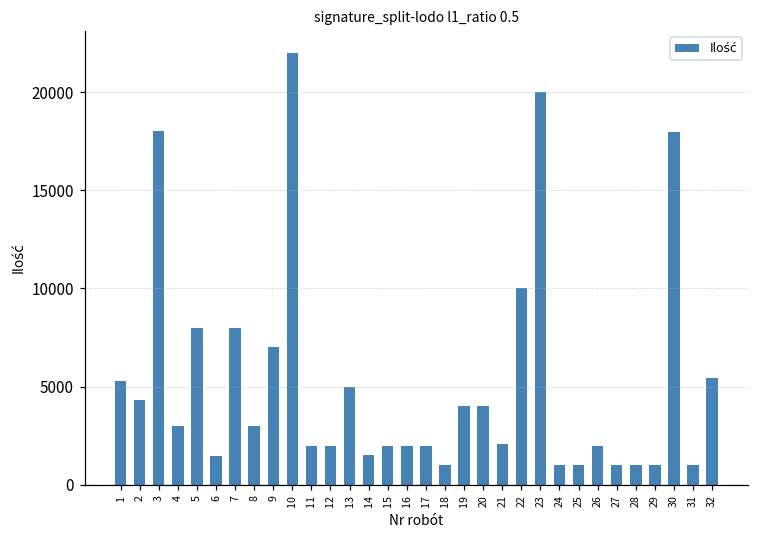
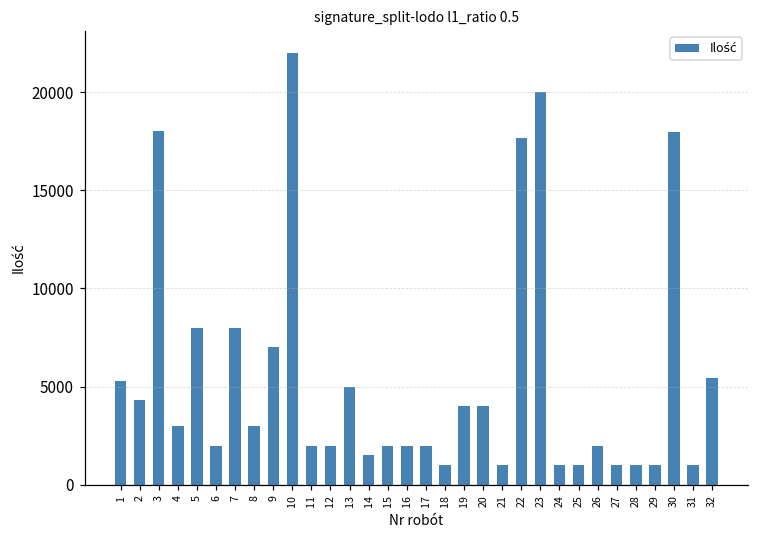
6: 1500 -> 2000
21: 2100 -> 1000
22: 10000 -> 17700
